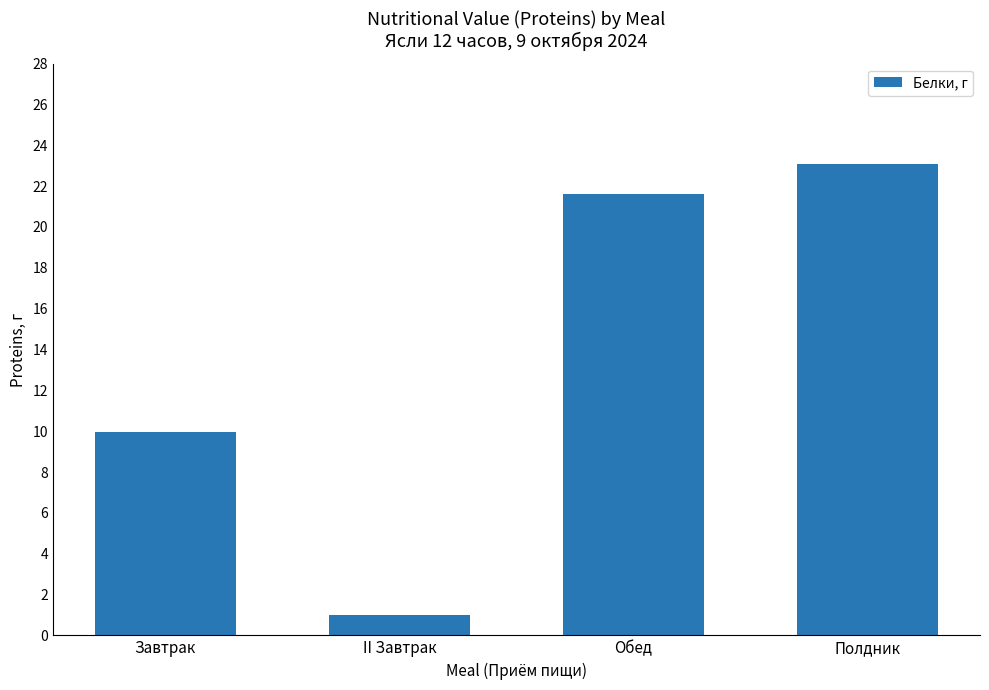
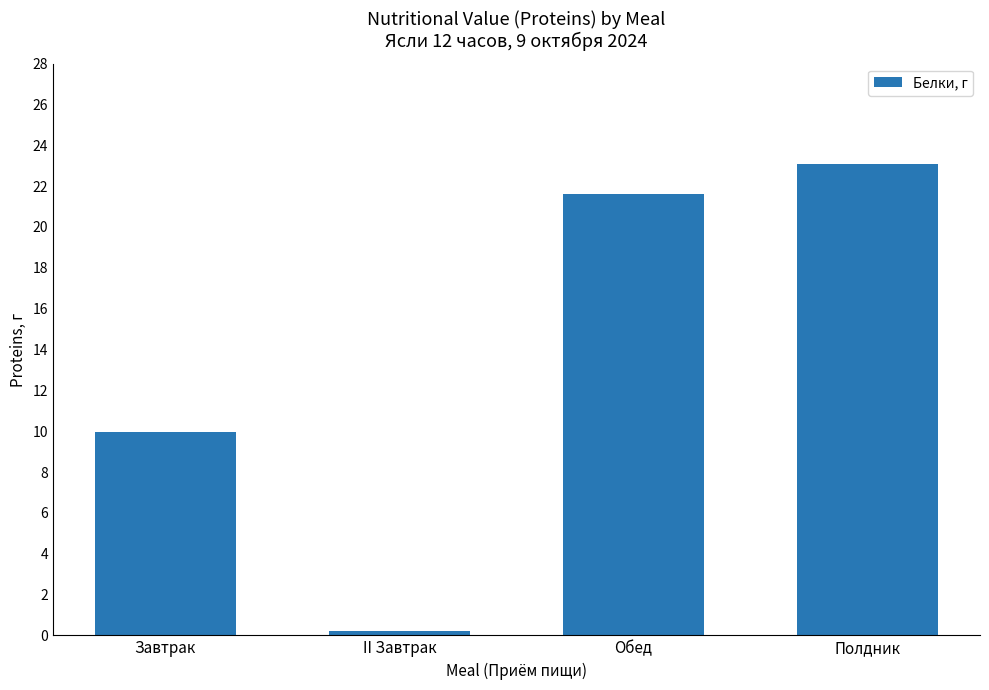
II Завтрак: 1.0 -> 0.2
